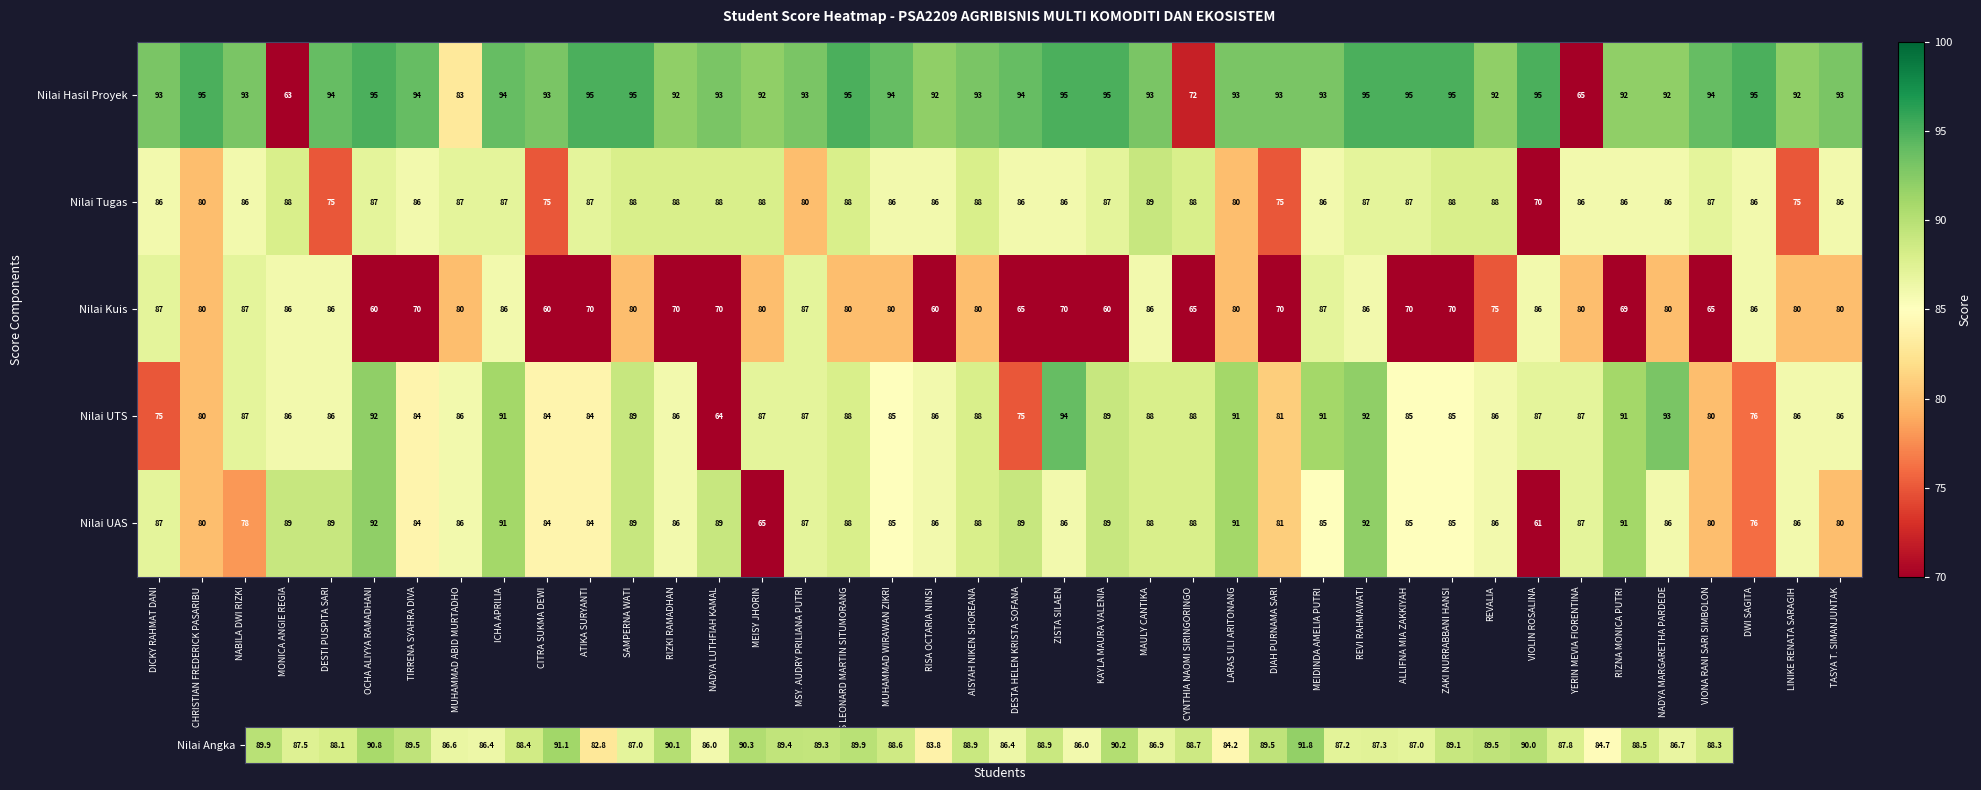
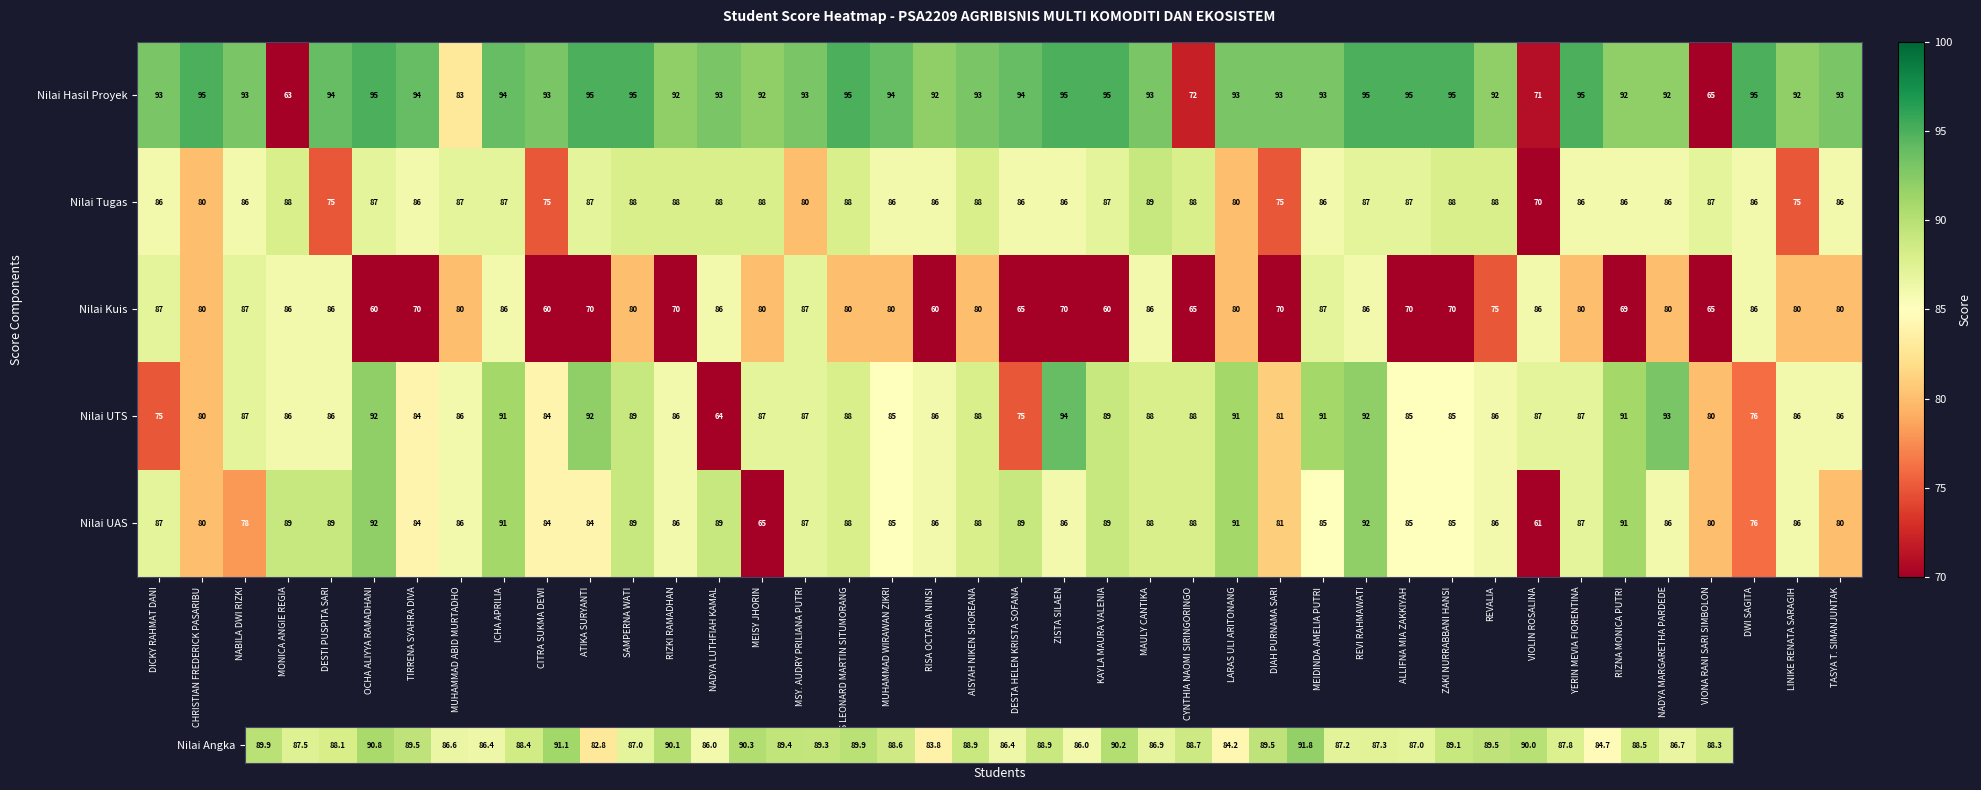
Nilai Hasil Proyek, VIOLIN ROSALINA: 95 -> 71
Nilai Hasil Proyek, YERIN MEVIA FIORENTINA: 65 -> 95
Nilai Hasil Proyek, VIONA RANI SARI SIMBOLON: 94 -> 65
Nilai Kuis, NADYA LUTHFIAH KAMAL: 70 -> 86
Nilai UTS, ATIKA SURYANTI: 84 -> 92
